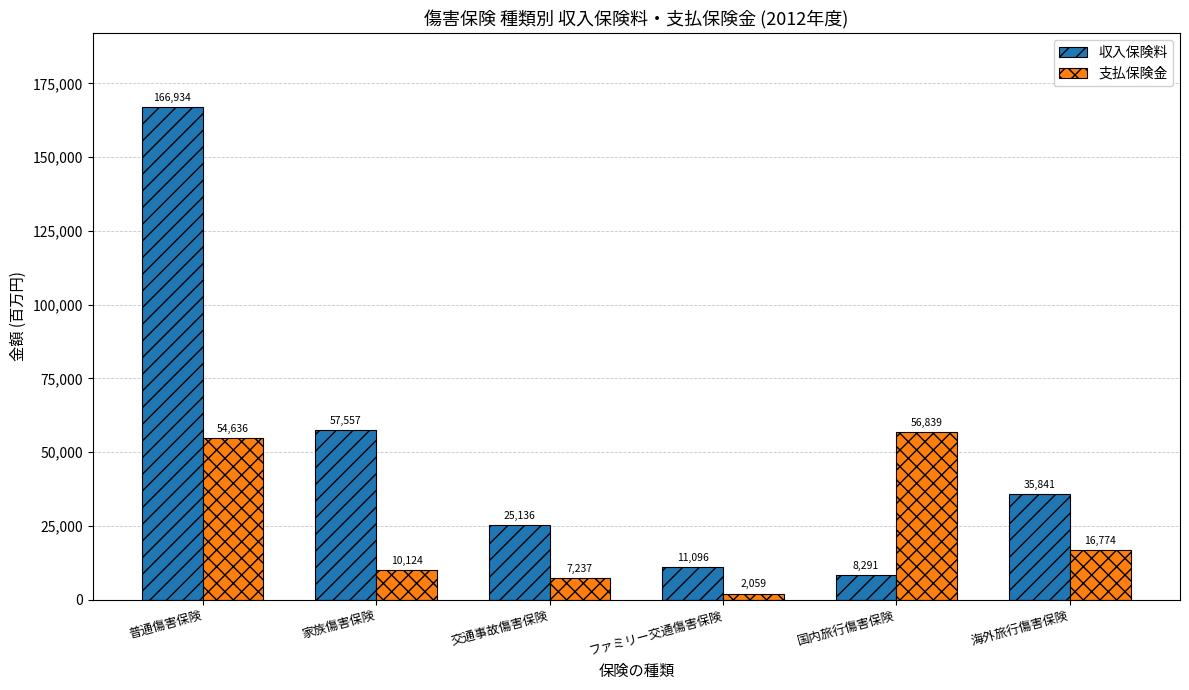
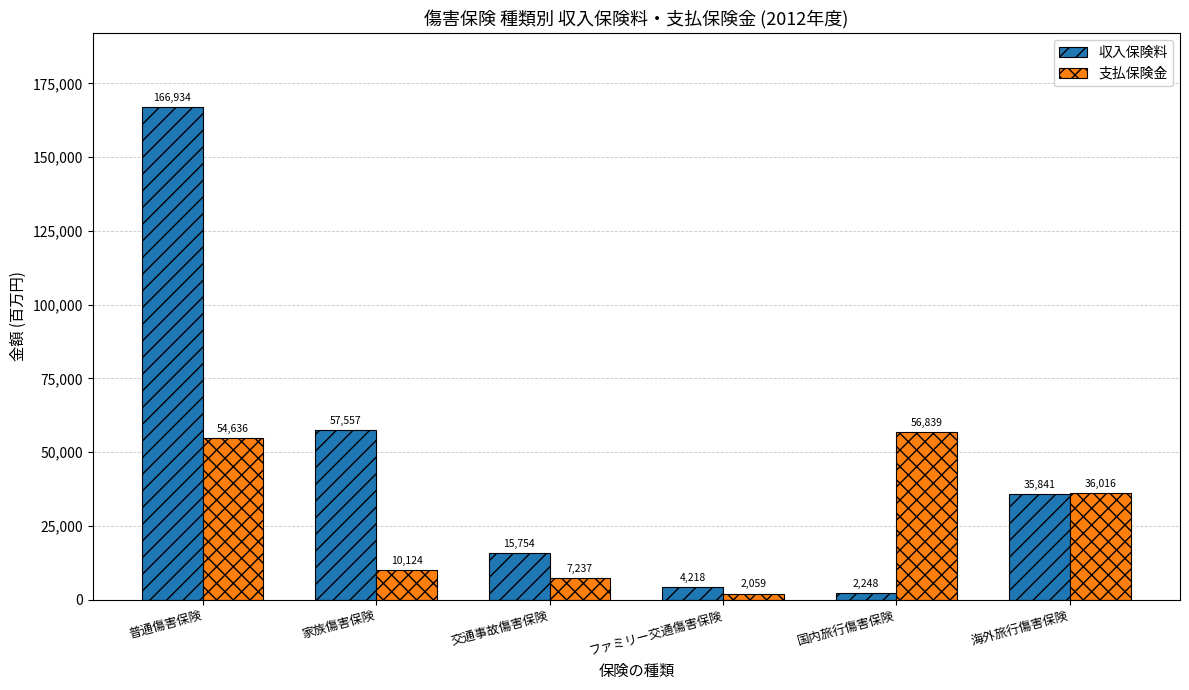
収入保険料, 交通事故傷害保険: 25,136 -> 15,754
収入保険料, ファミリー交通傷害保険: 11,096 -> 4,218
収入保険料, 国内旅行傷害保険: 8,291 -> 2,248
支払保険金, 海外旅行傷害保険: 16,774 -> 36,016
